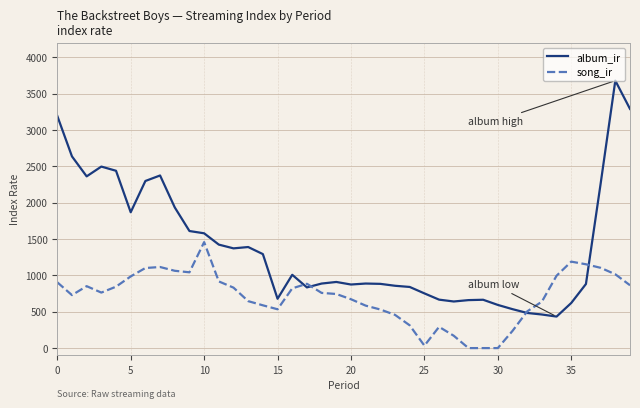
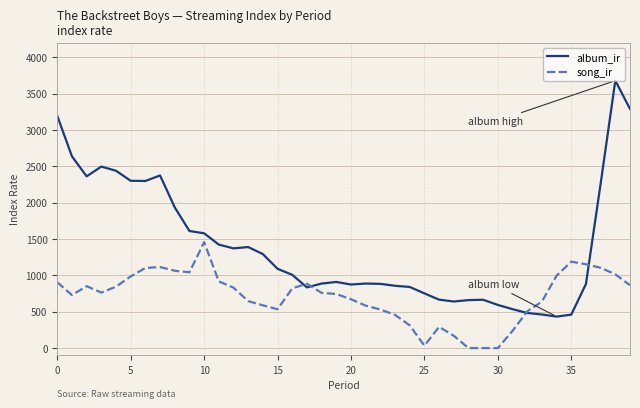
album_ir, 5: 1900 -> 2300
album_ir, 15: 700 -> 1100
album_ir, 35: 600 -> 500
